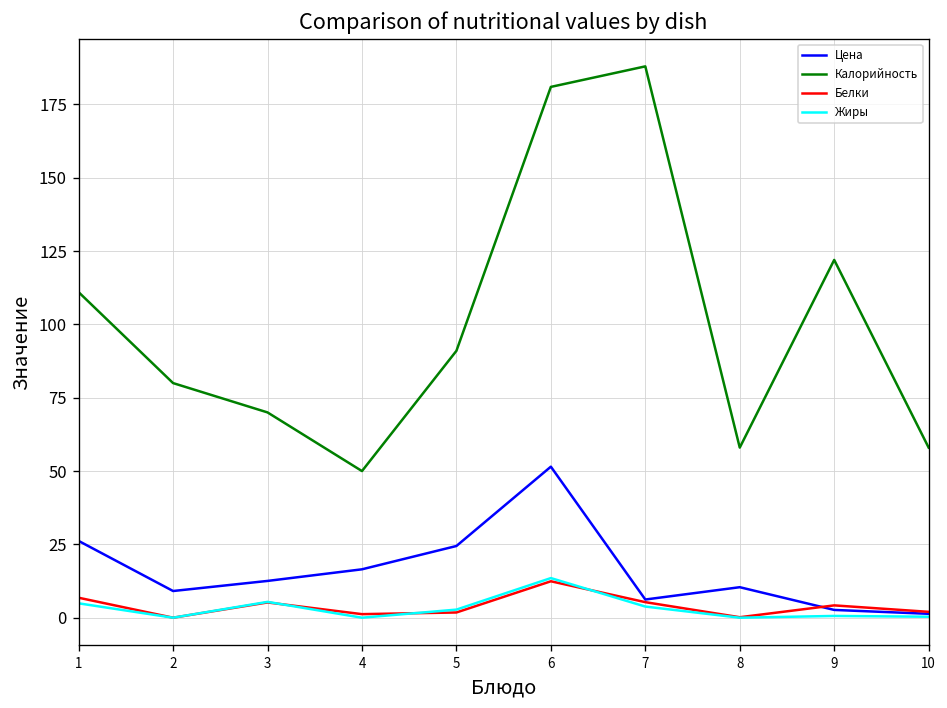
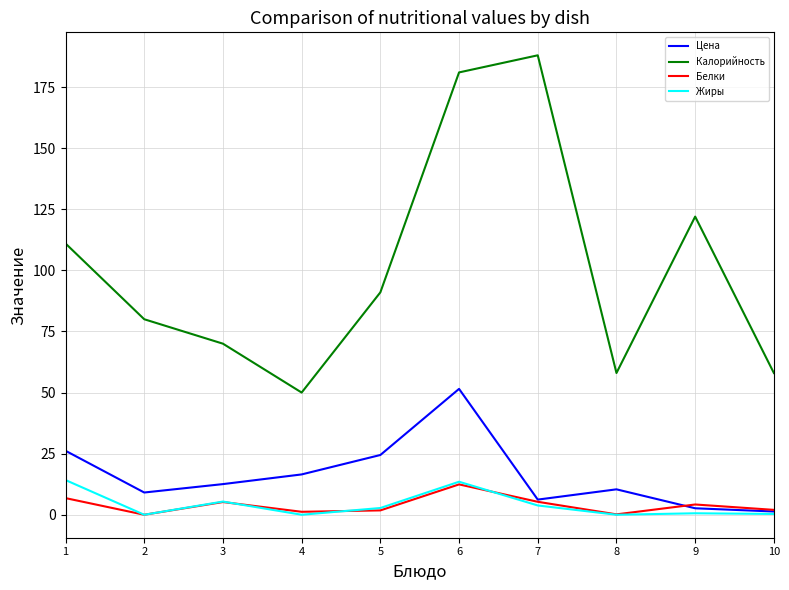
Жиры, 1: 5 -> 14
